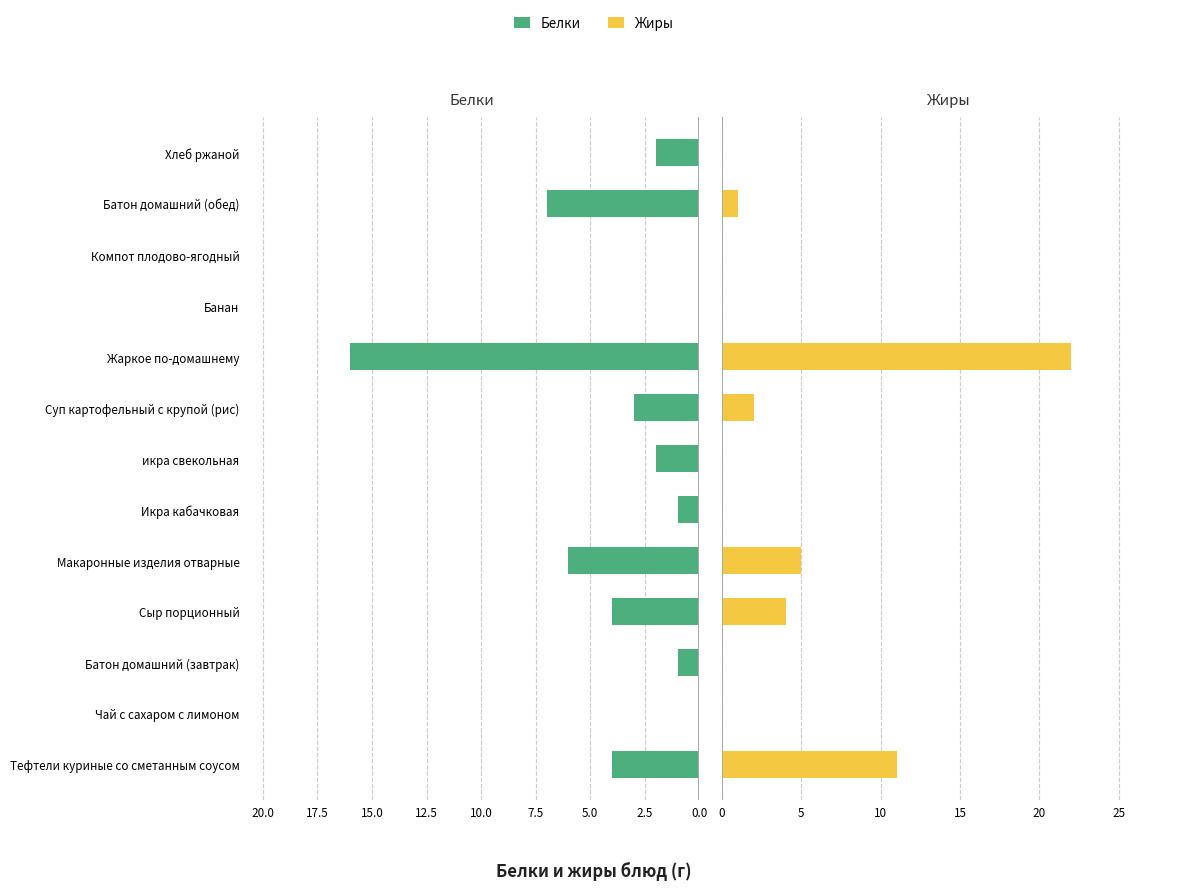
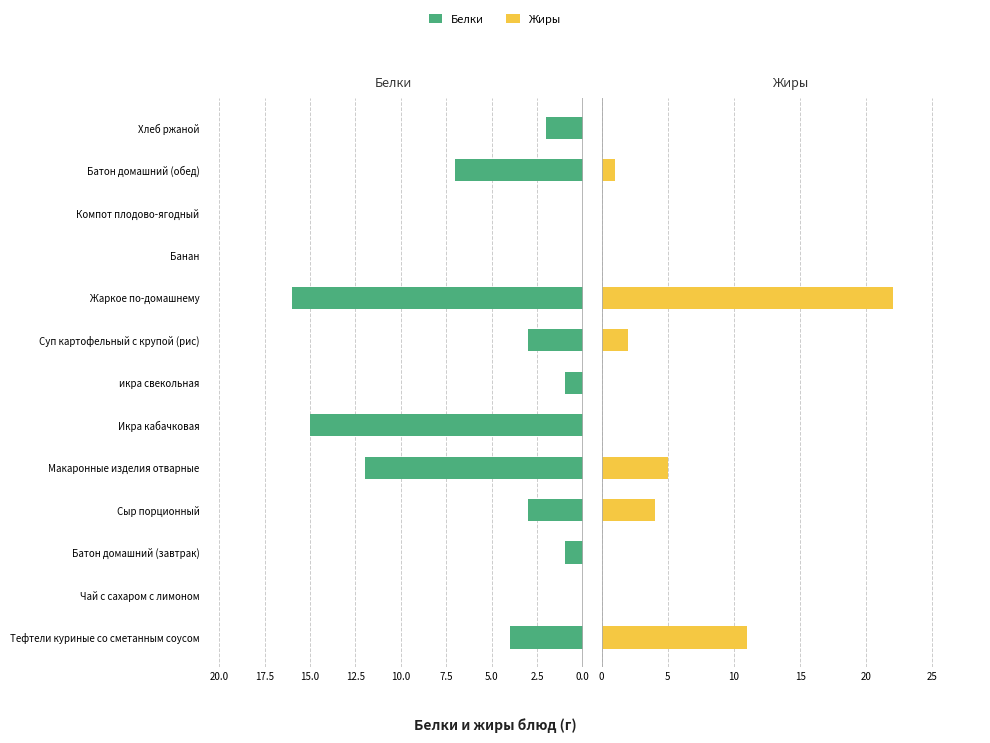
Белки, икра свекольная: 2 -> 1
Белки, Икра кабачковая: 1 -> 15
Белки, Макаронные изделия отварные: 6 -> 12
Белки, Сыр порционный: 4 -> 3
